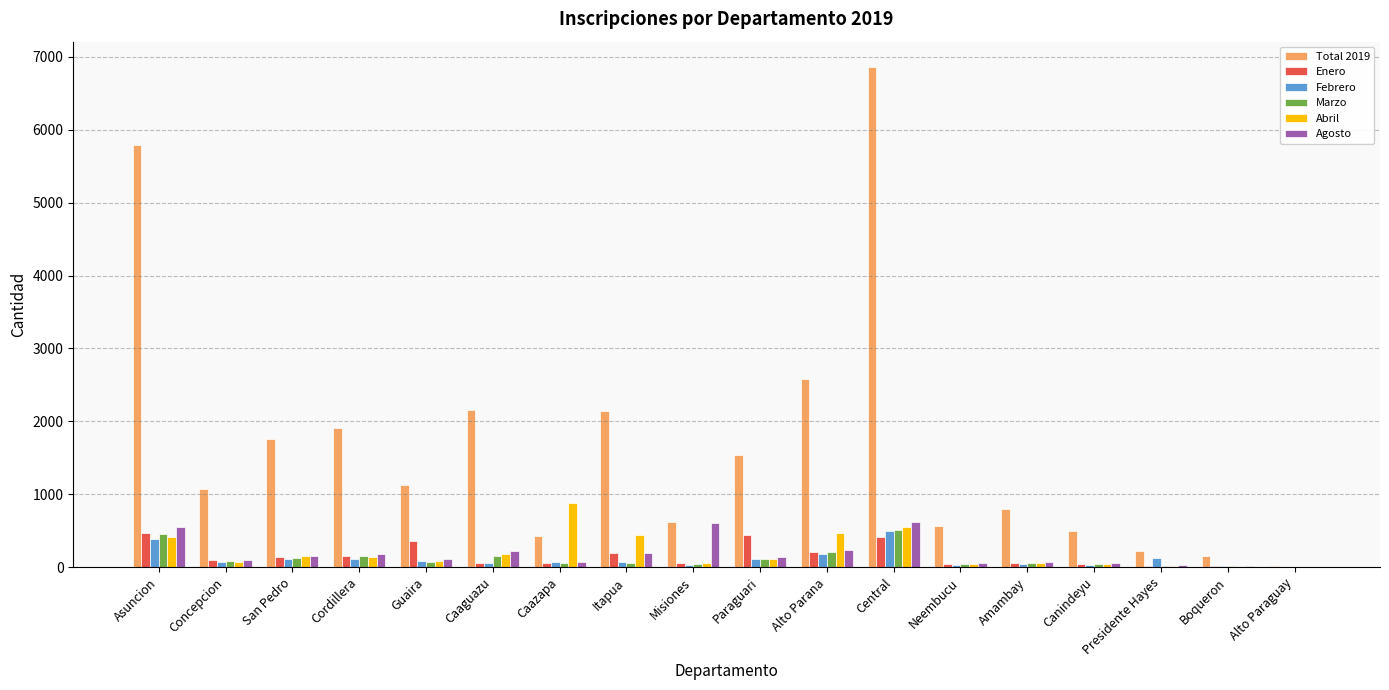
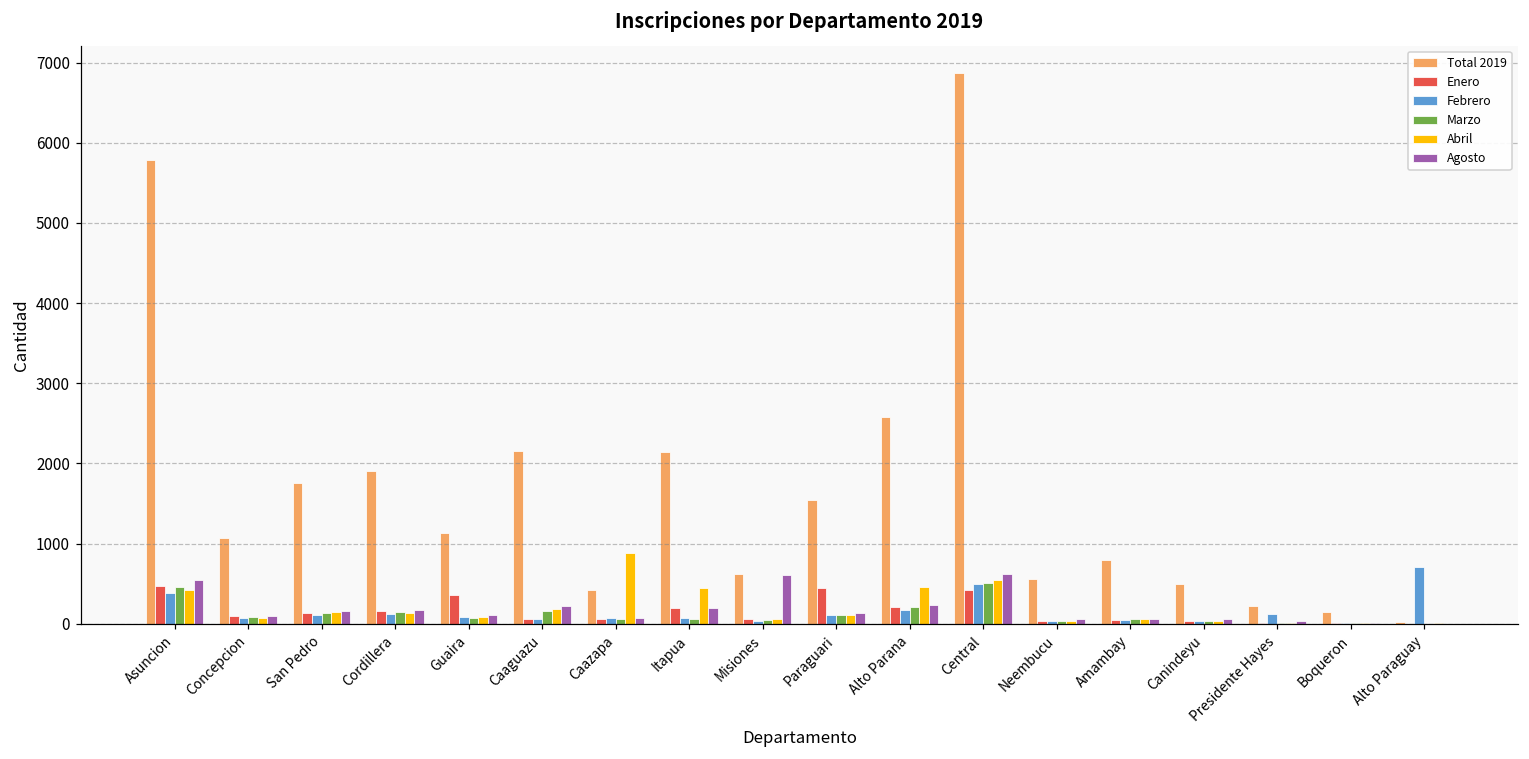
Febrero, Alto Paraguay: 0 -> 700
